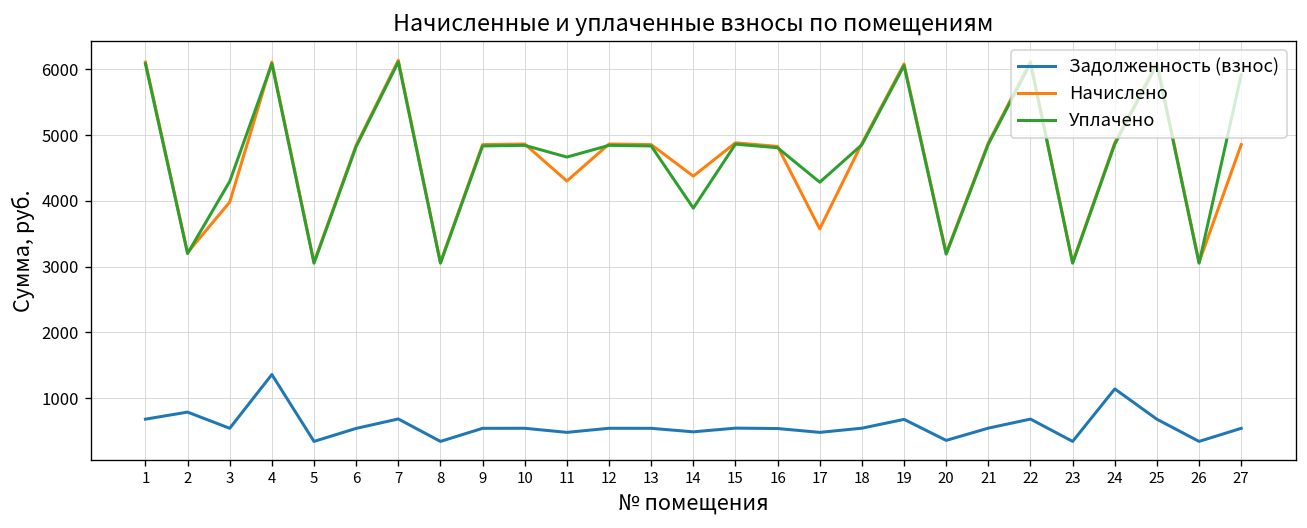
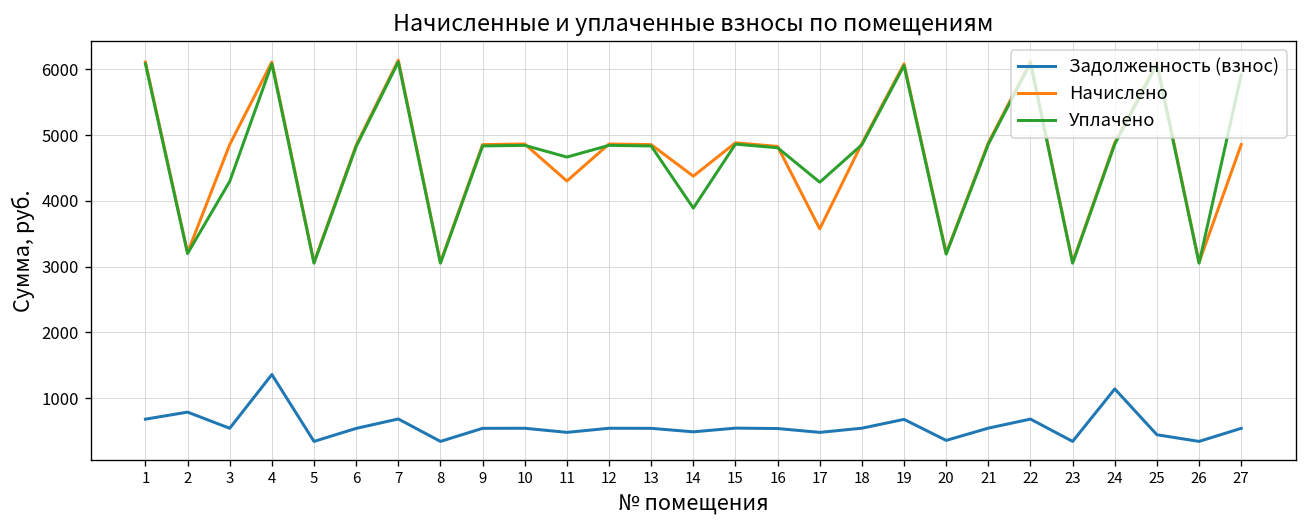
Начислено, 3: 4000 -> 4900
Задолженность (взнос), 25: 700 -> 400
